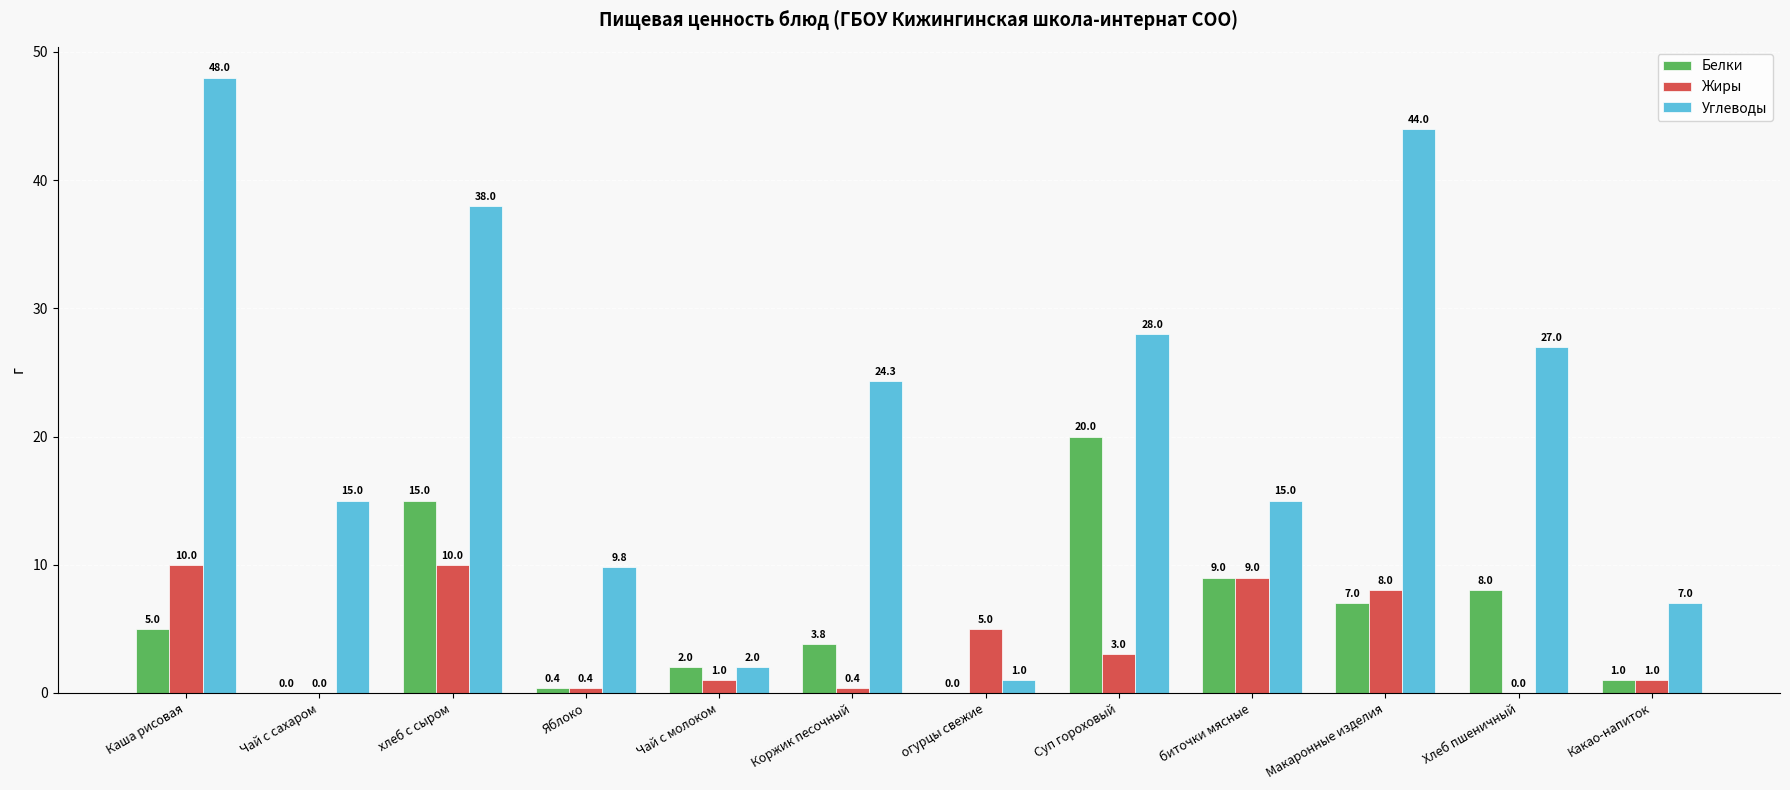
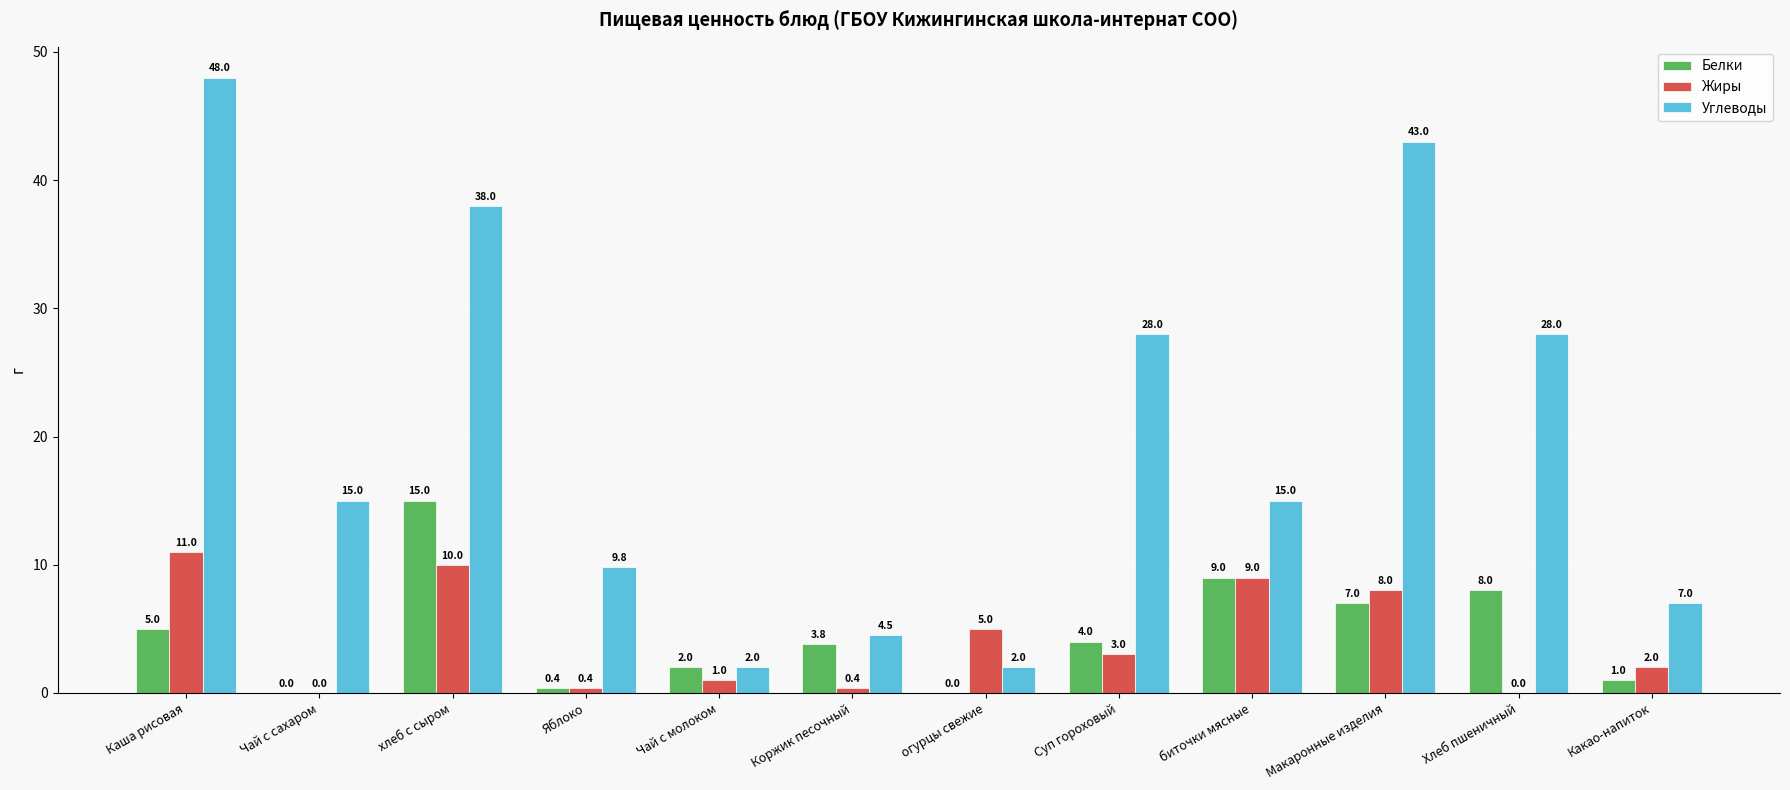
Жиры, Каша рисовая: 10.0 -> 11.0
Углеводы, Коржик песочный: 24.3 -> 4.5
Углеводы, огурцы свежие: 1.0 -> 2.0
Белки, Суп гороховый: 20.0 -> 4.0
Углеводы, Макаронные изделия: 44.0 -> 43.0
Углеводы, Хлеб пшеничный: 27.0 -> 28.0
Жиры, Какао-напиток: 1.0 -> 2.0
